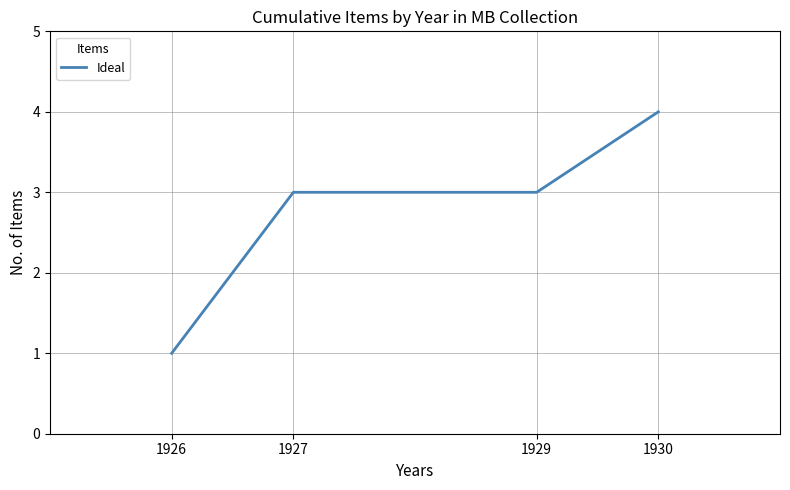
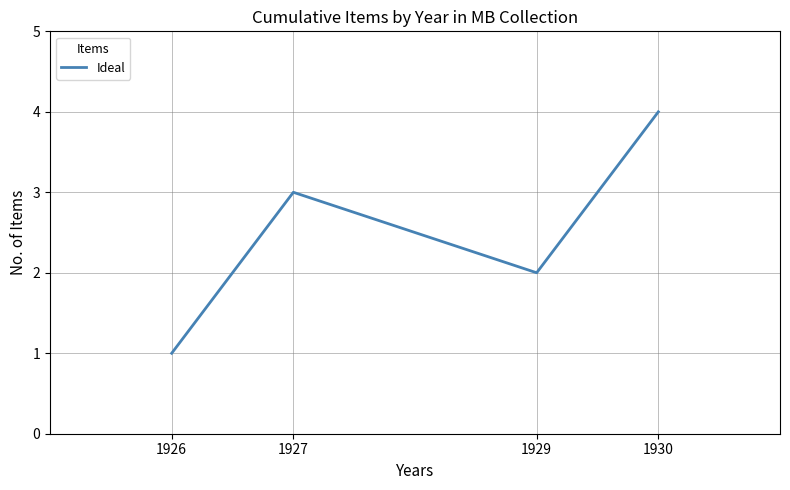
1929: 3 -> 2
